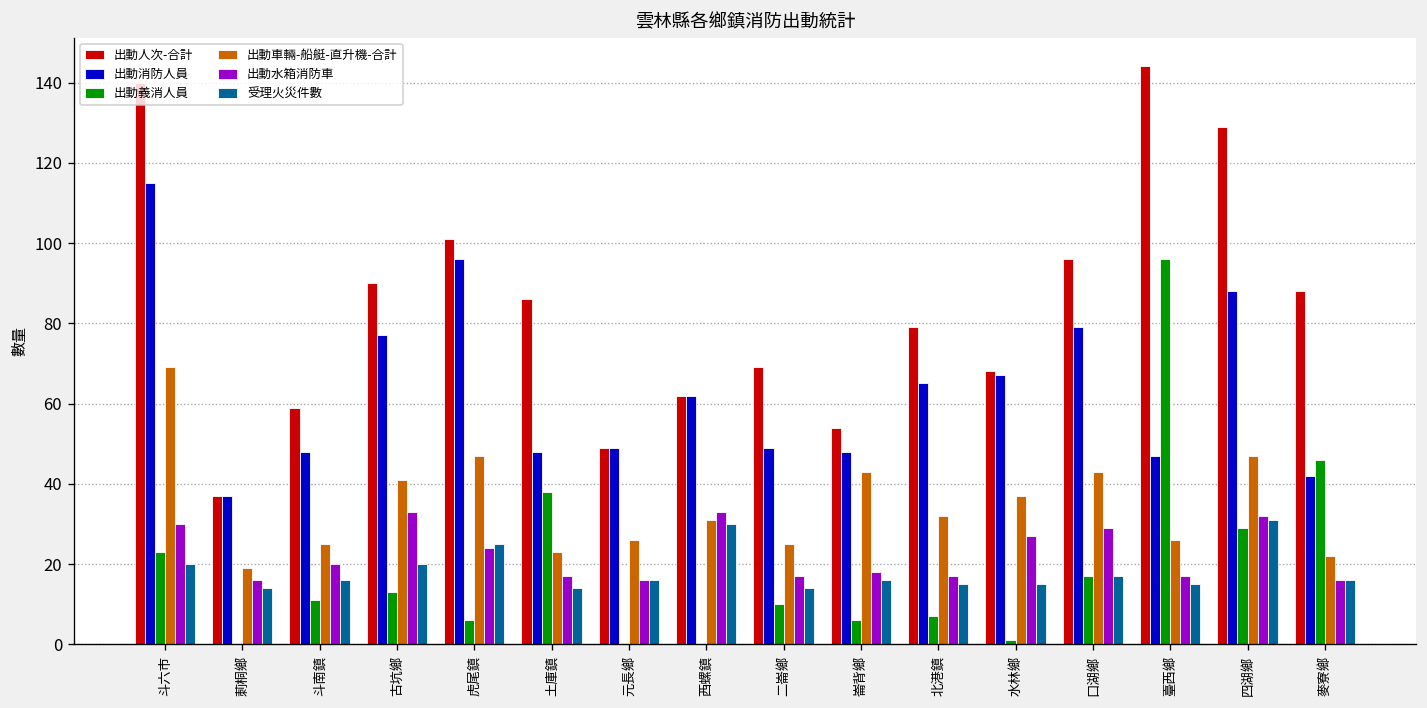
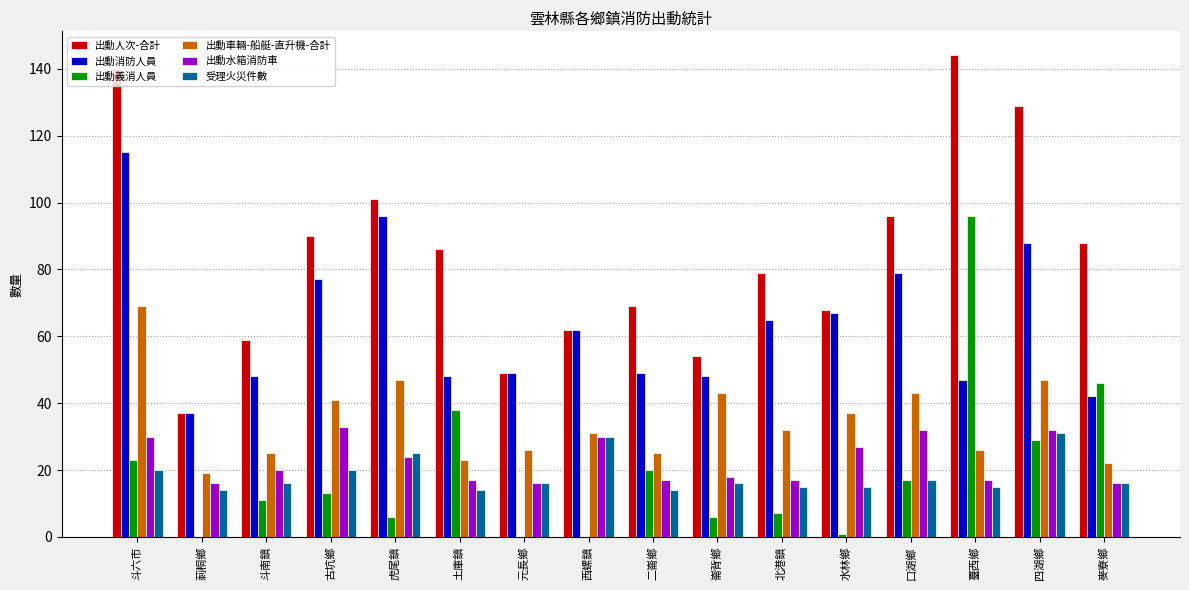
出動水箱消防車, 西螺鎮: 33 -> 30
出動義消人員, 二崙鄉: 10 -> 20
出動水箱消防車, 口湖鄉: 29 -> 32
